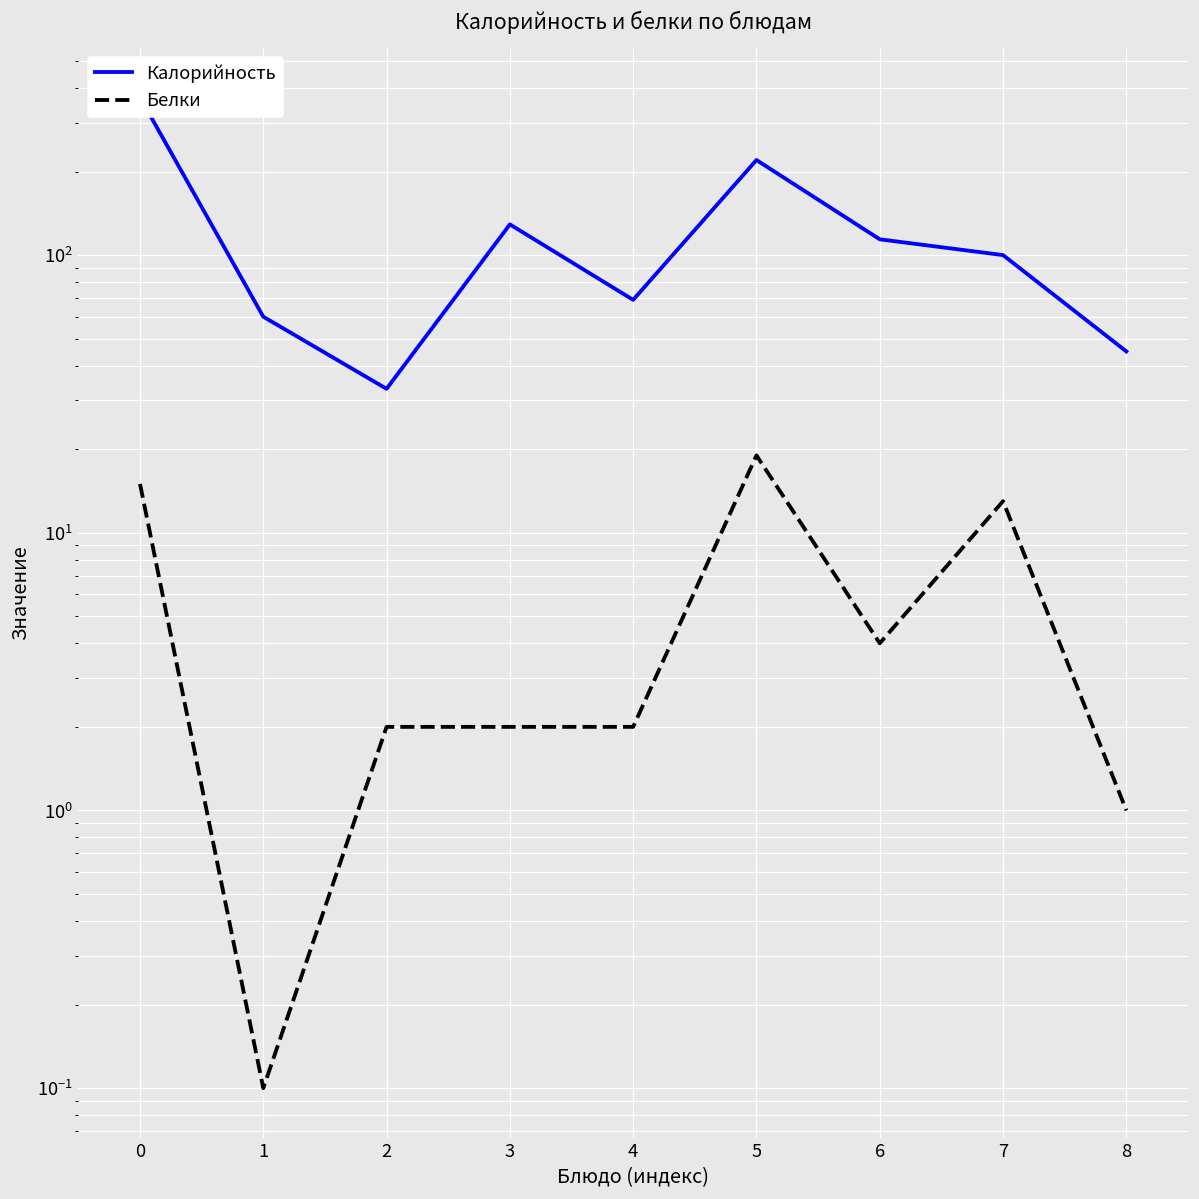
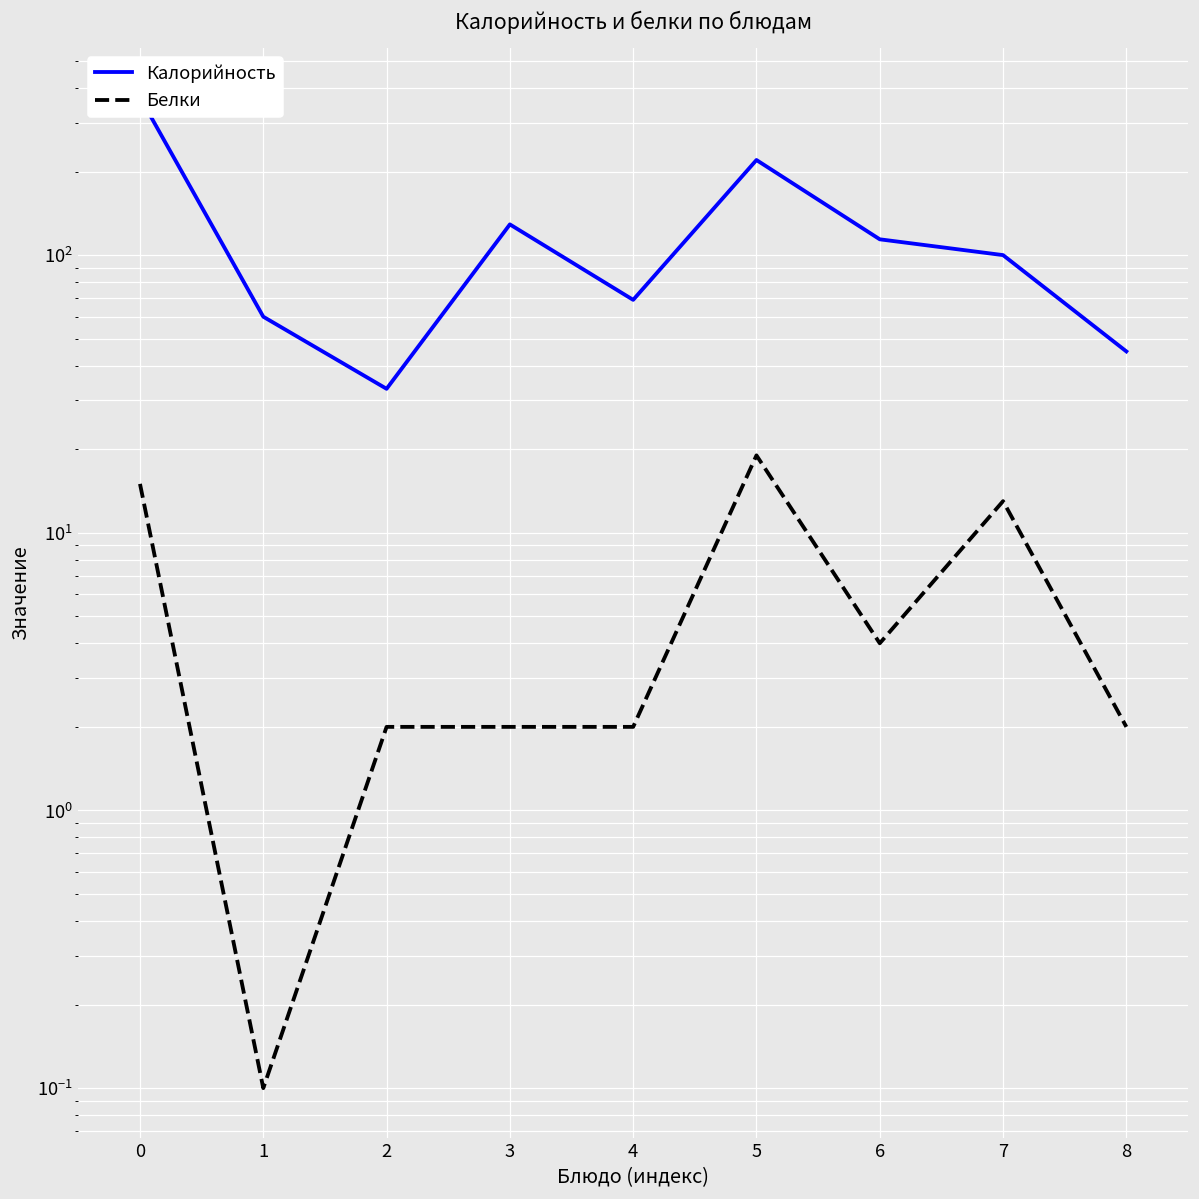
Белки, 8: 1 -> 2
